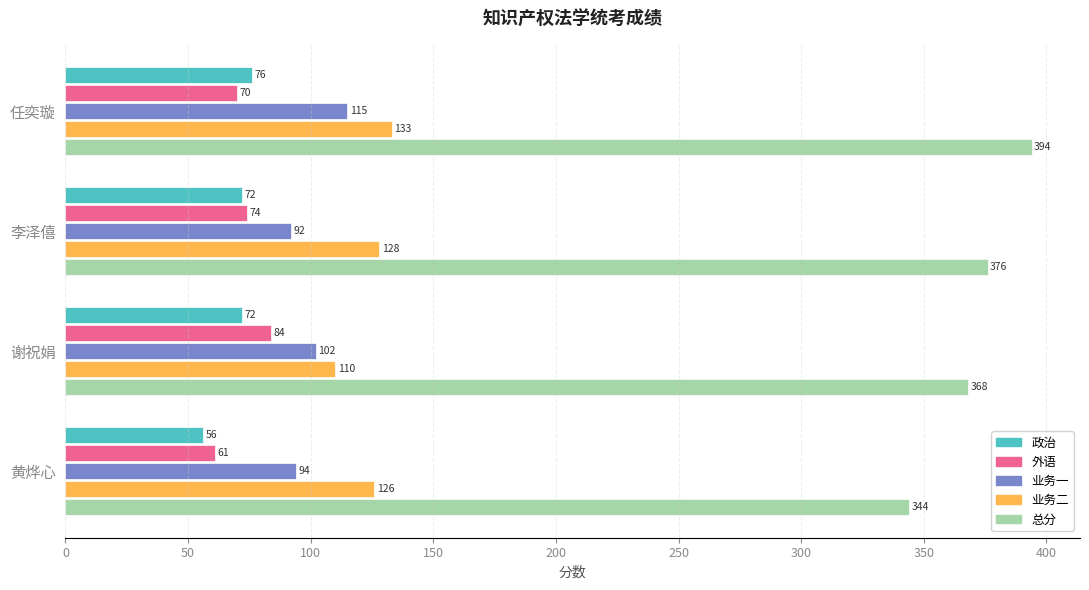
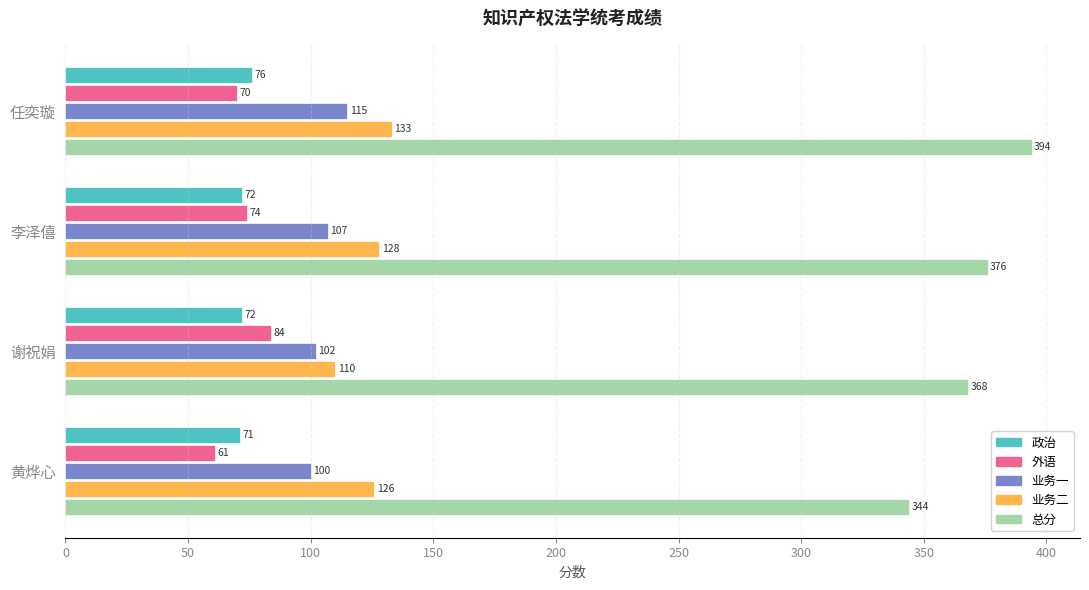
业务一, 李泽僖: 92 -> 107
政治, 黄烨心: 56 -> 71
业务一, 黄烨心: 94 -> 100
